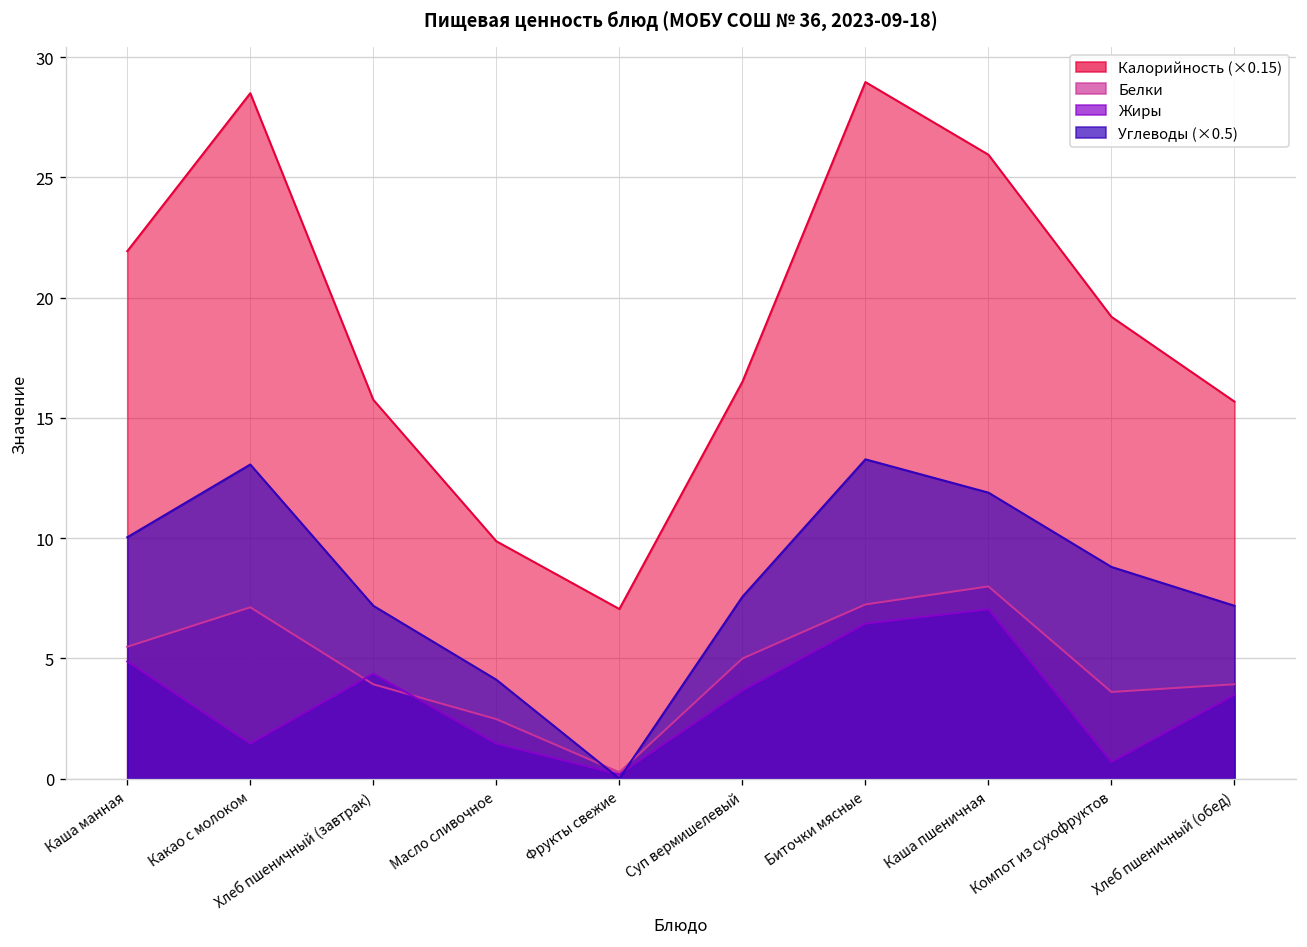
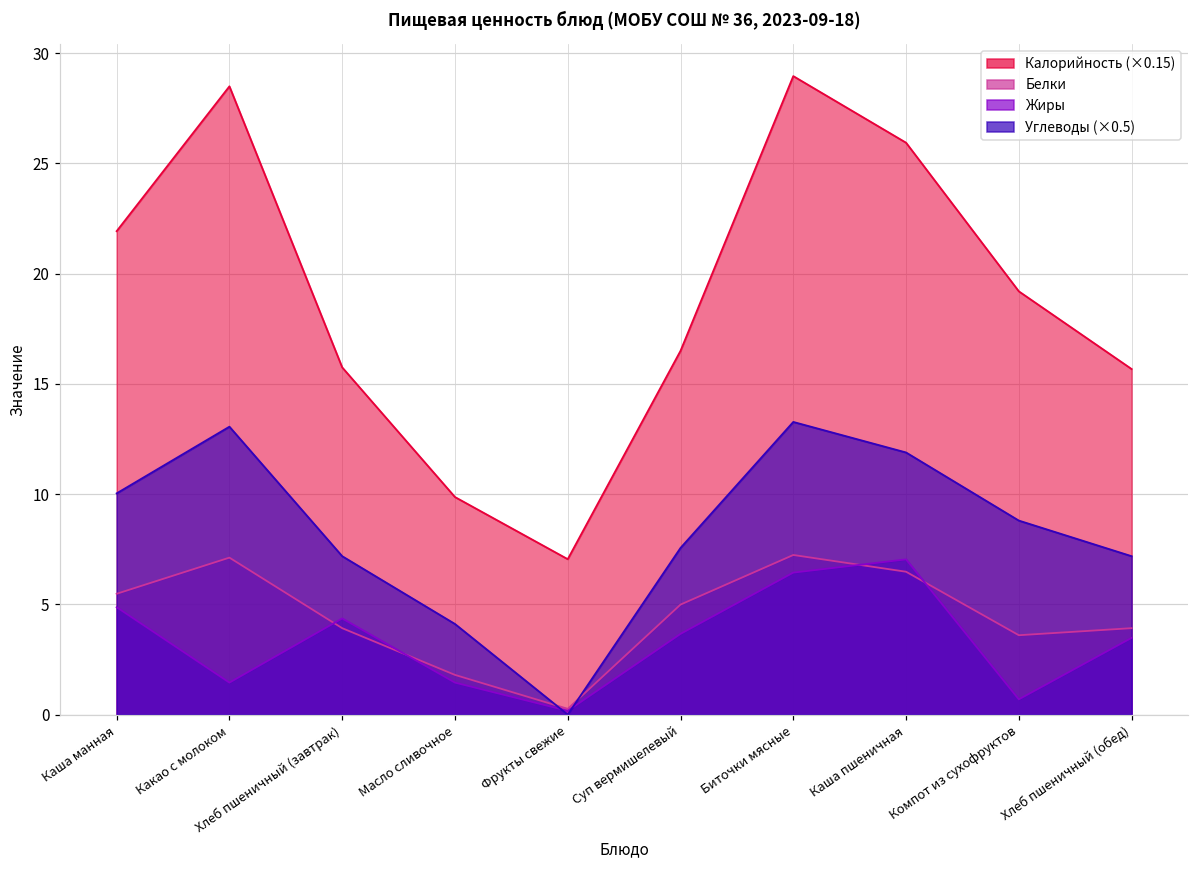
Белки, Масло сливочное: 2.5 -> 1.8
Белки, Каша пшеничная: 8.0 -> 6.5
